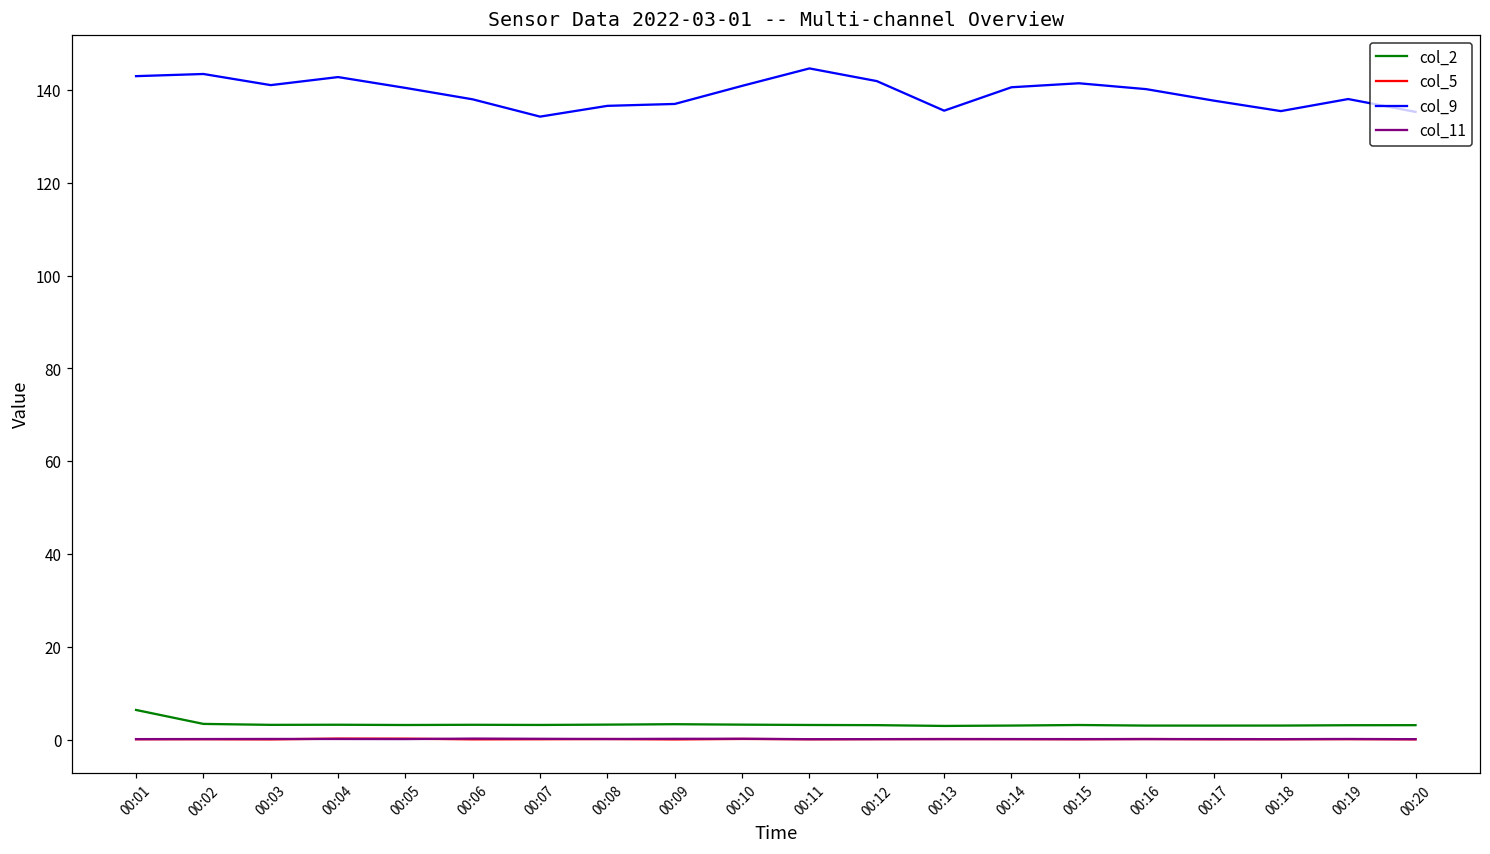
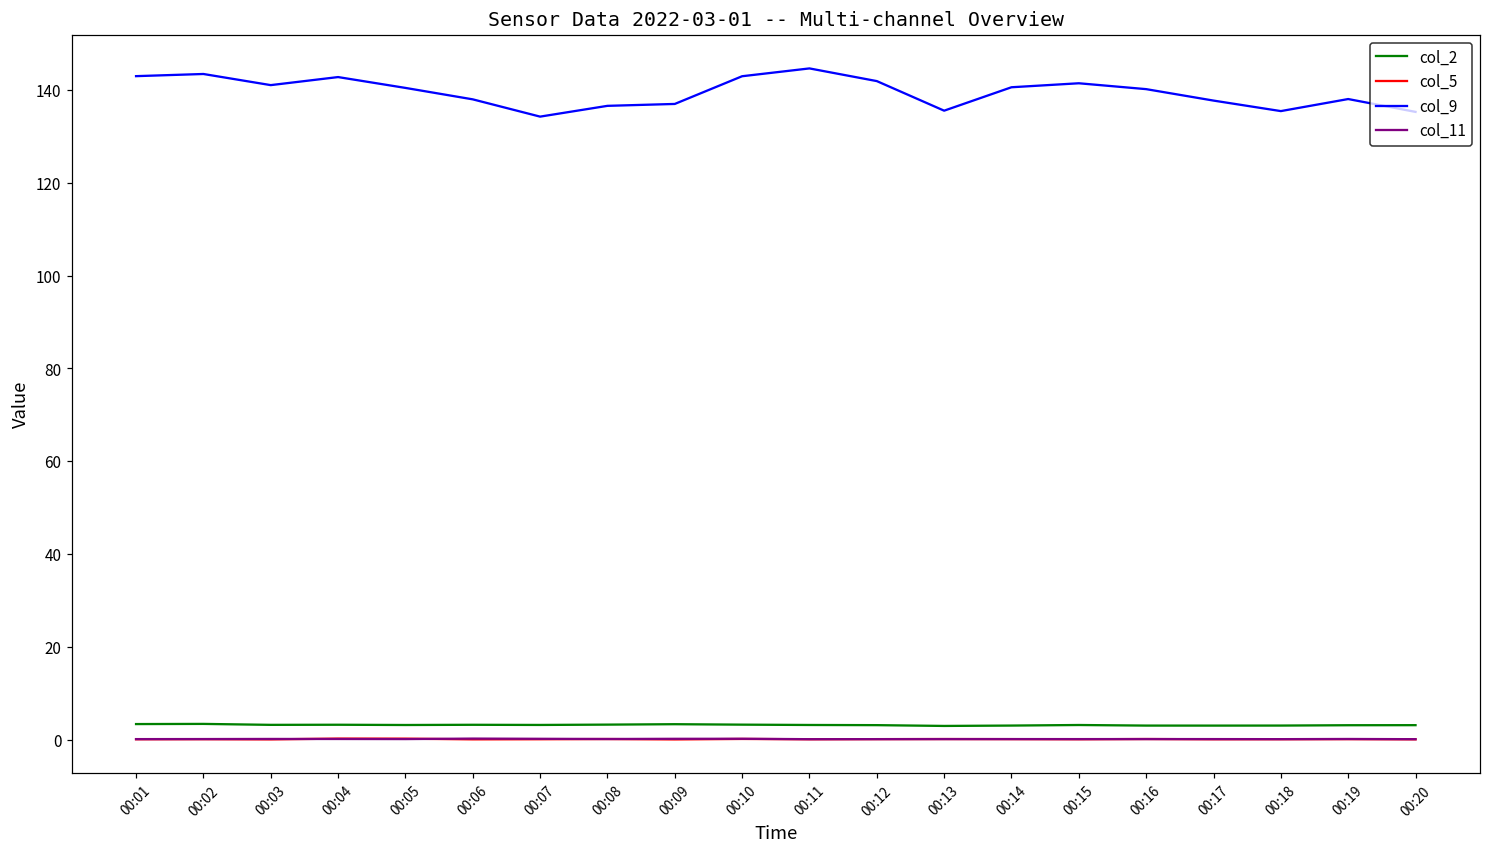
col_2, 00:01: 6 -> 3
col_9, 00:10: 141 -> 143
